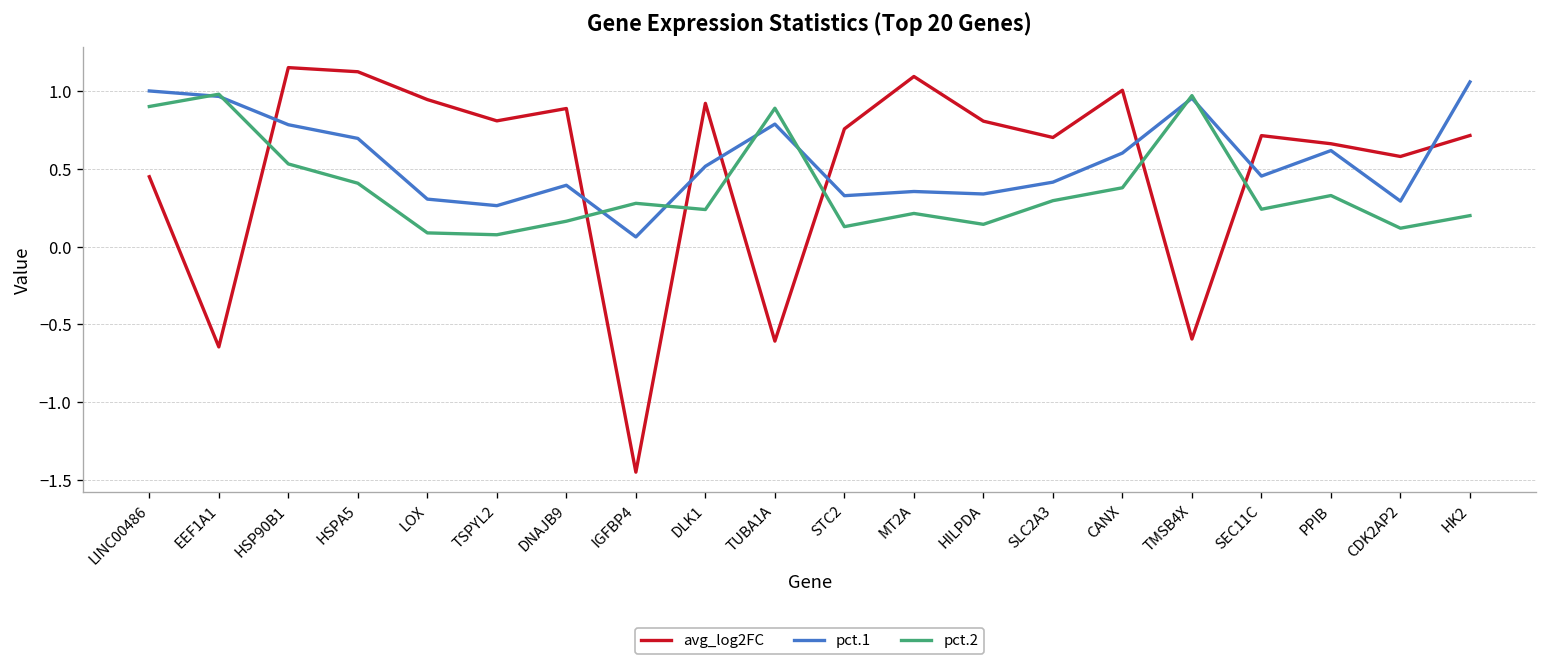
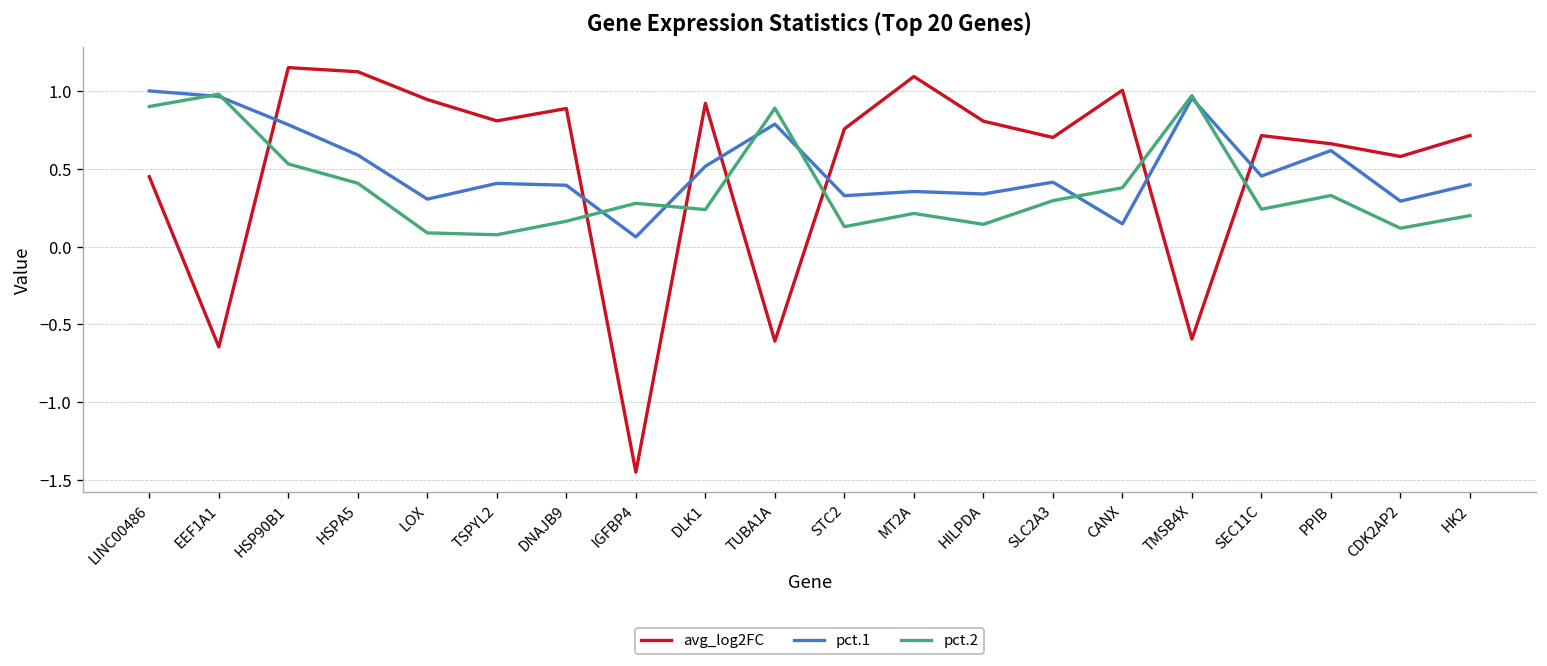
pct.1, HSPA5: 0.70 -> 0.59
pct.1, TSPYL2: 0.26 -> 0.41
pct.1, CANX: 0.60 -> 0.15
pct.1, HK2: 1.06 -> 0.40
